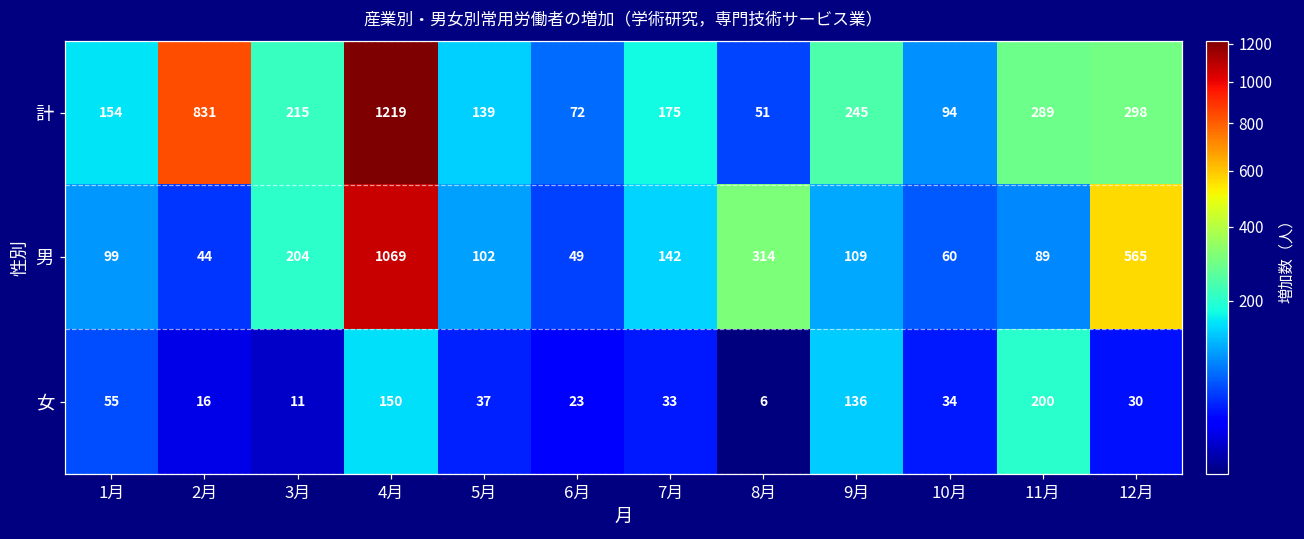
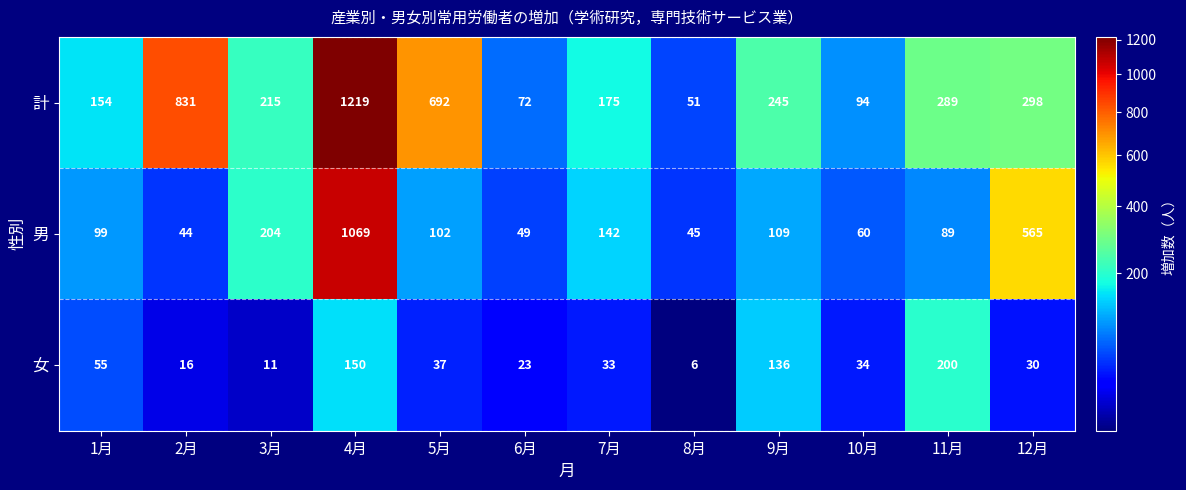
計, 5月: 139 -> 692
男, 8月: 314 -> 45
